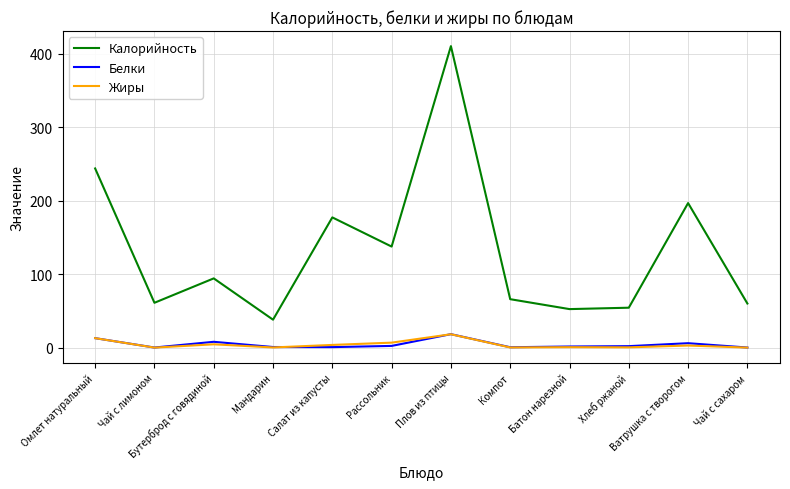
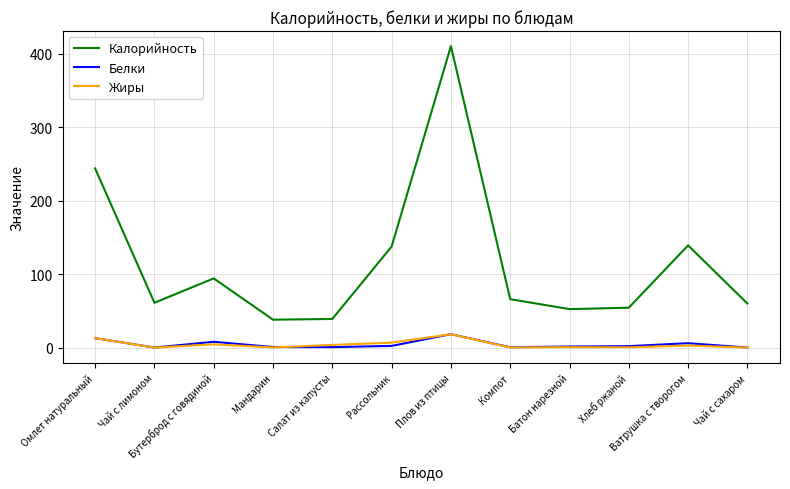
Калорийность, Салат из капусты: 180 -> 40
Калорийность, Ватрушка с творогом: 200 -> 140
